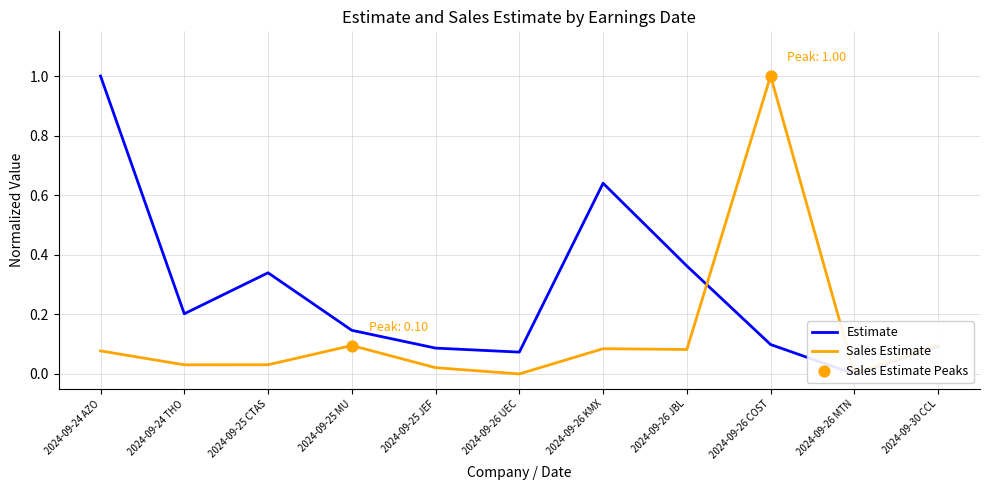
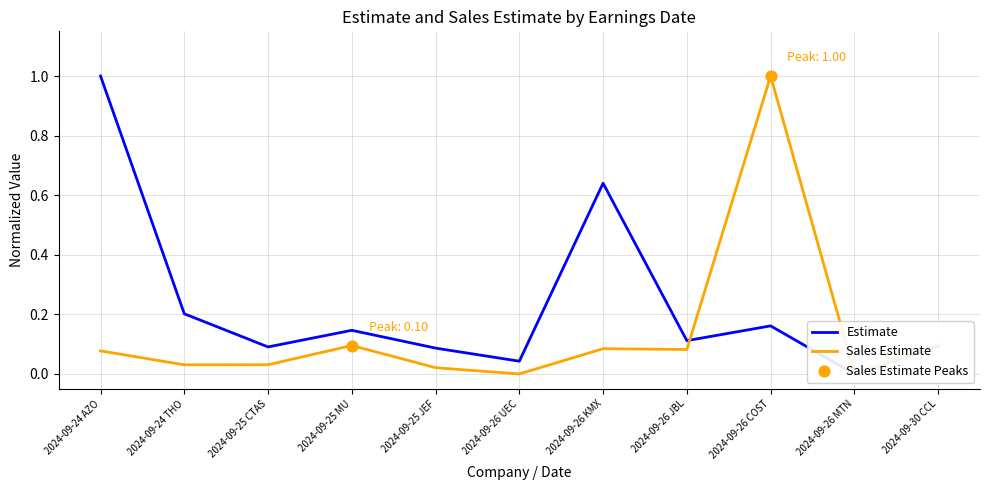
Estimate, 2024-09-25 CTAS: 0.34 -> 0.09
Estimate, 2024-09-26 UEC: 0.07 -> 0.04
Estimate, 2024-09-26 JBL: 0.36 -> 0.11
Estimate, 2024-09-26 COST: 0.10 -> 0.16
